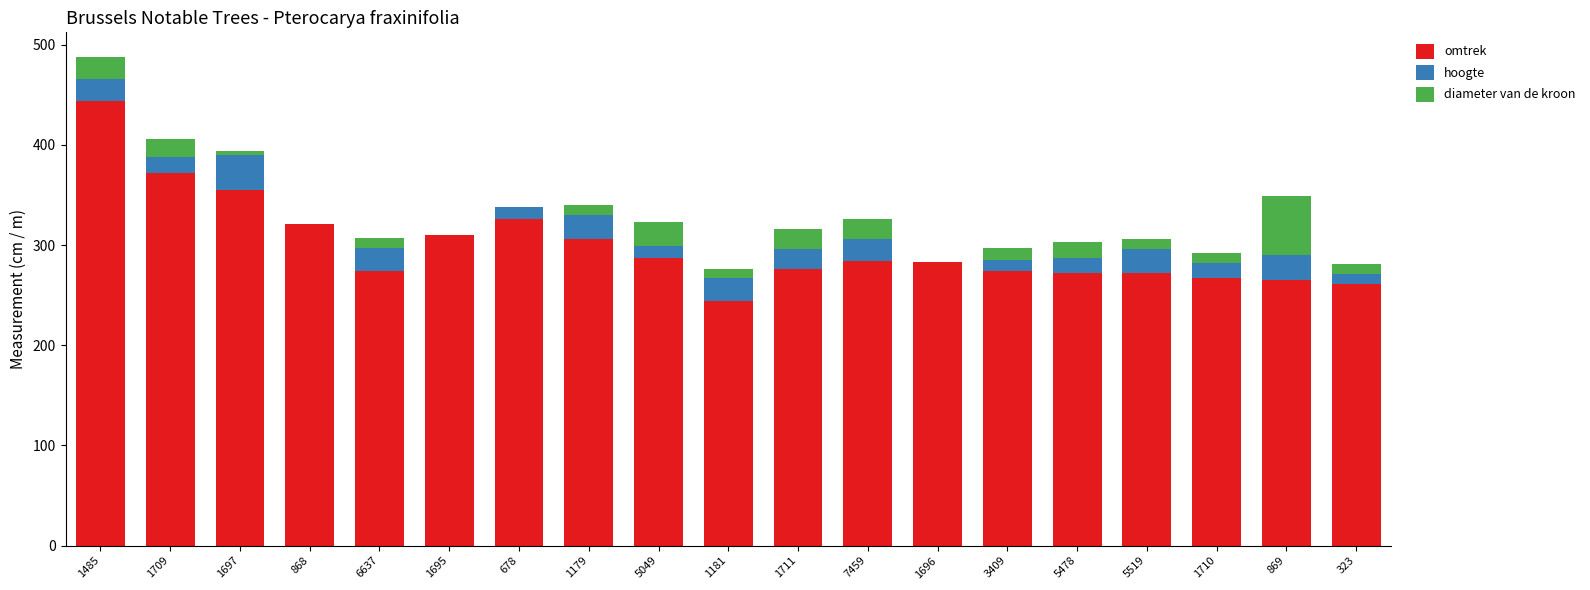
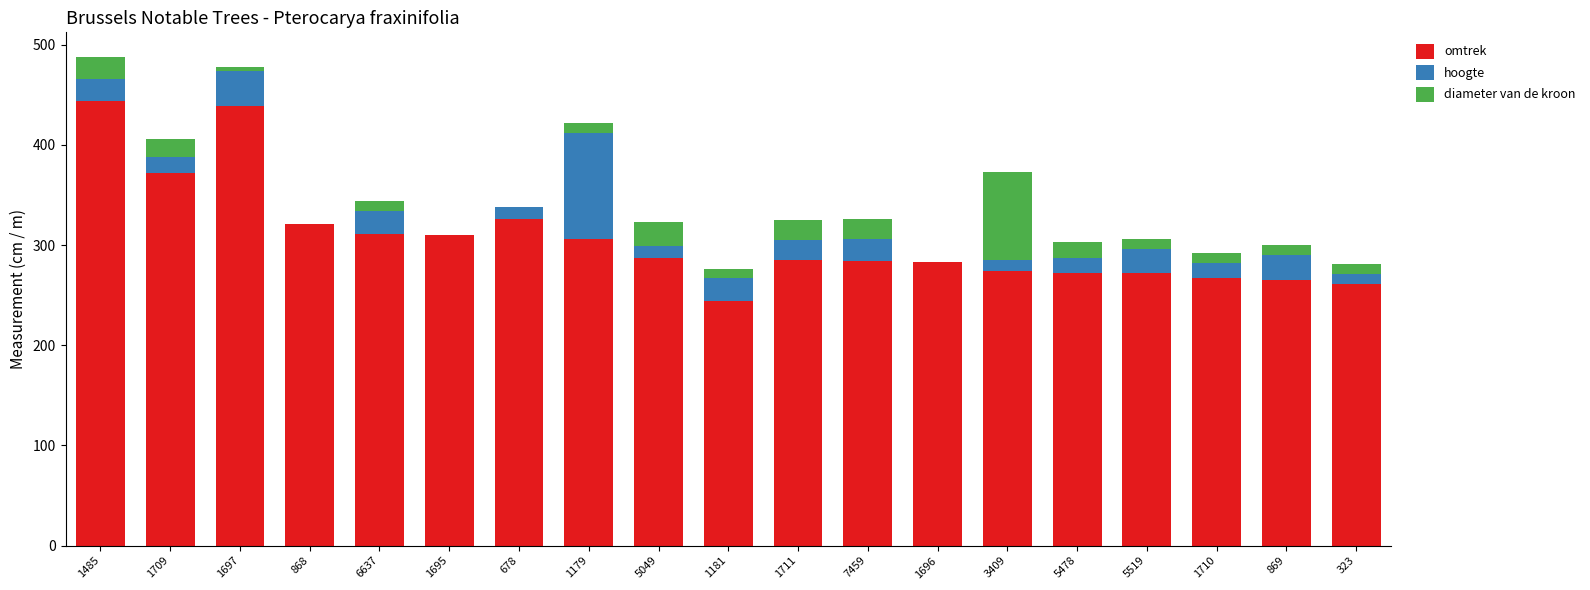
omtrek, 1697: 355 -> 439
omtrek, 6637: 274 -> 311
hoogte, 1179: 24 -> 106
omtrek, 1711: 276 -> 285
diameter van de kroon, 3409: 12 -> 88
diameter van de kroon, 869: 59 -> 10
